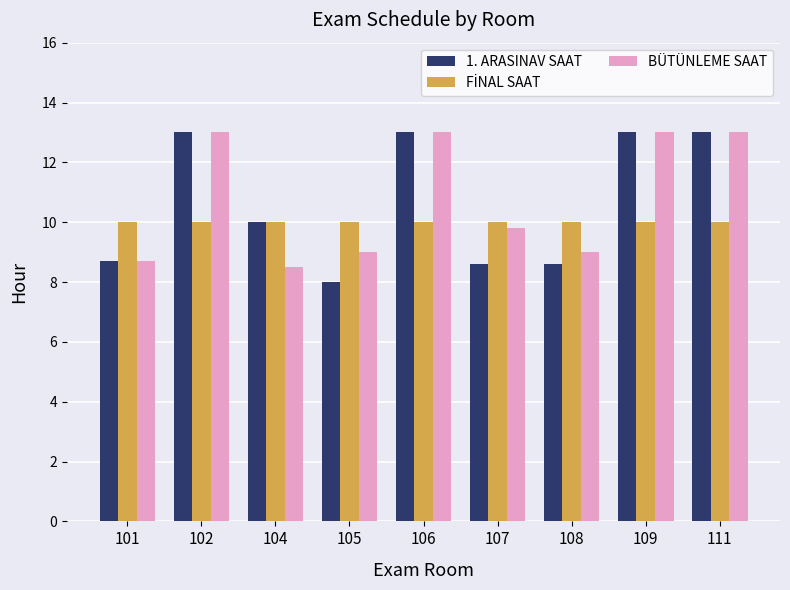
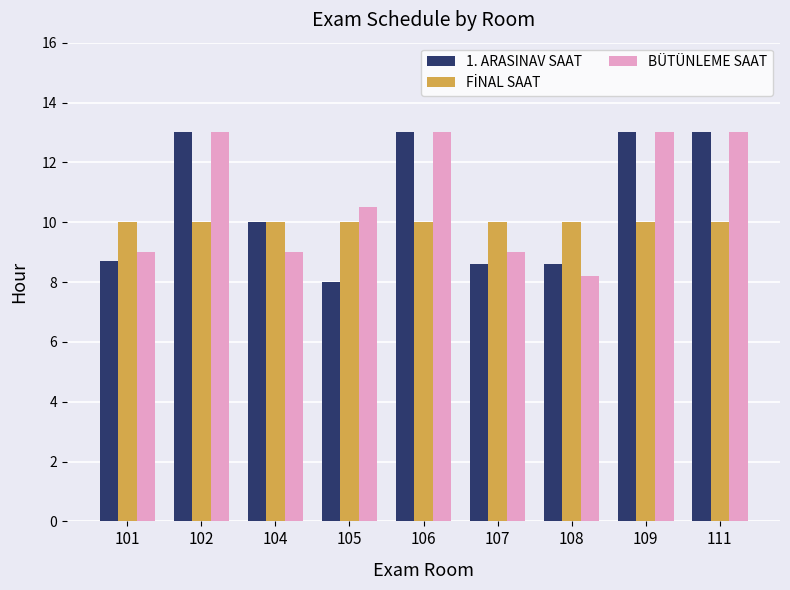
BÜTÜNLEME SAAT, 101: 8.7 -> 9.0
BÜTÜNLEME SAAT, 104: 8.5 -> 9.0
BÜTÜNLEME SAAT, 105: 9.0 -> 10.5
BÜTÜNLEME SAAT, 107: 9.8 -> 9.0
BÜTÜNLEME SAAT, 108: 9.0 -> 8.2
